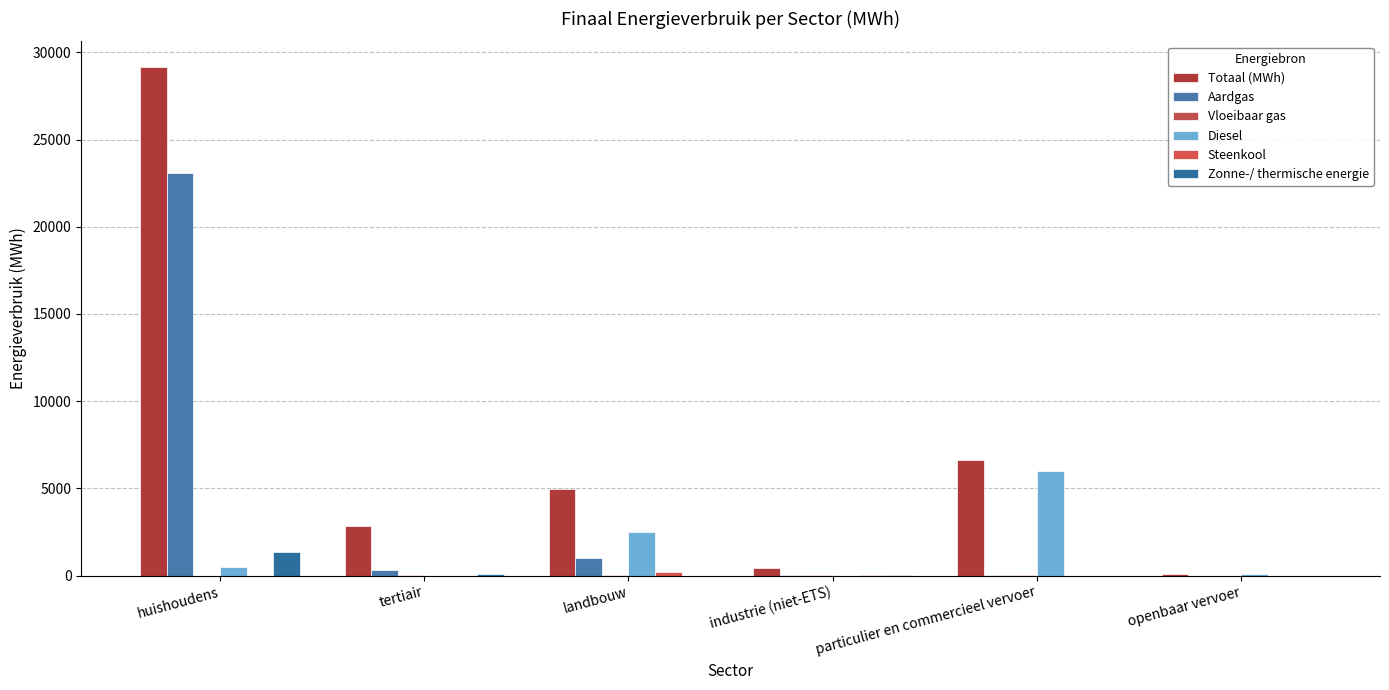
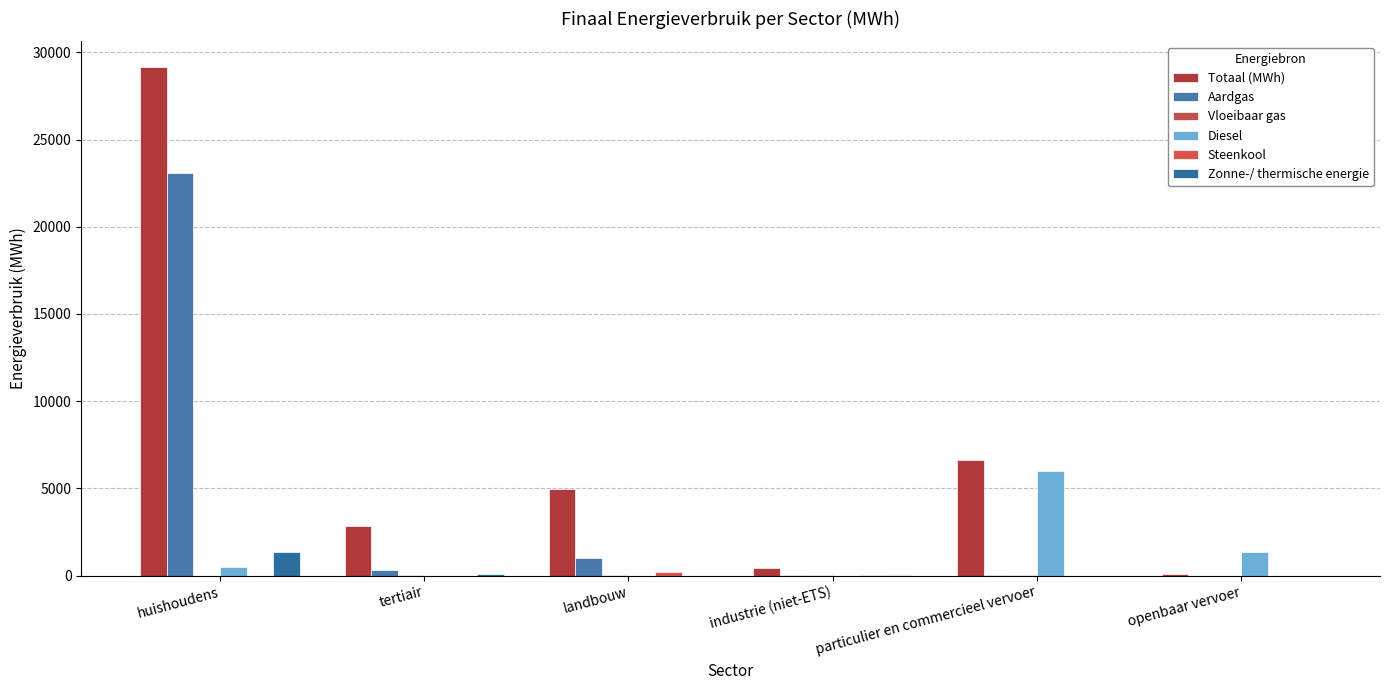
Diesel, landbouw: 2500 -> 0
Diesel, openbaar vervoer: 100 -> 1300
